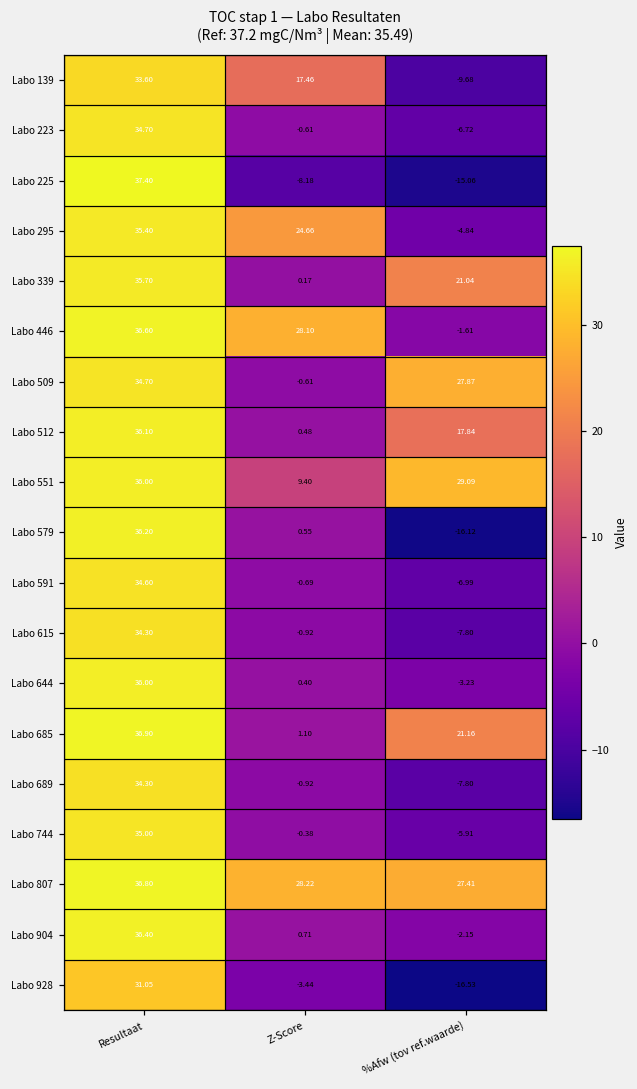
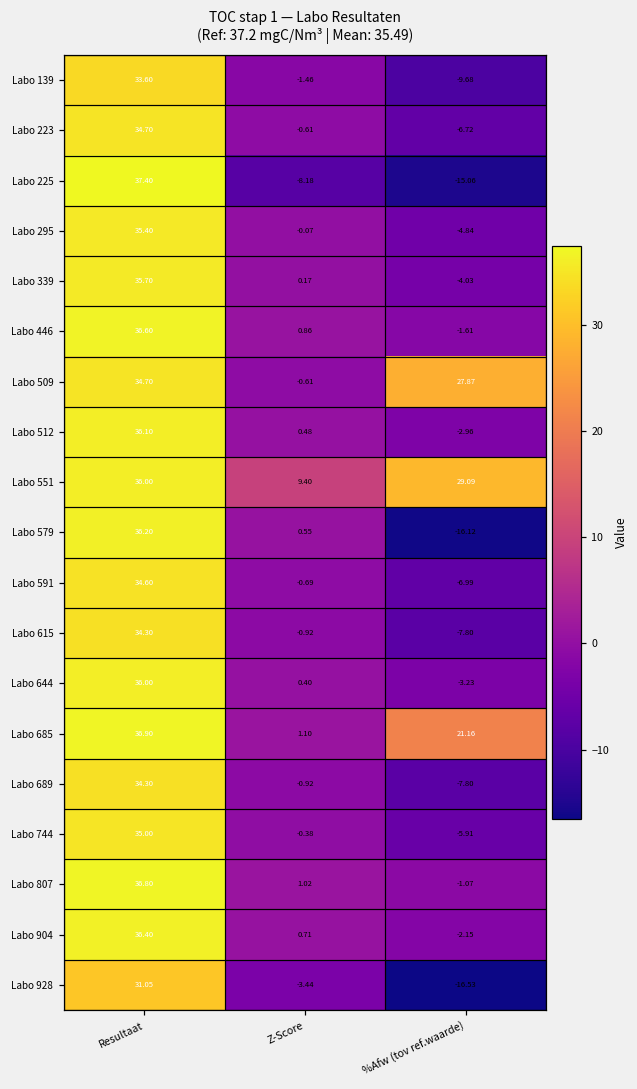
Labo 139, Z-Score: 17.46 -> -1.46
Labo 295, Z-Score: 24.66 -> -0.07
Labo 339, %Afw (tov ref.waarde): 21.04 -> -4.03
Labo 446, Z-Score: 28.10 -> 0.86
Labo 512, %Afw (tov ref.waarde): 17.84 -> -2.96
Labo 807, Z-Score: 28.22 -> 1.02
Labo 807, %Afw (tov ref.waarde): 27.41 -> -1.07
